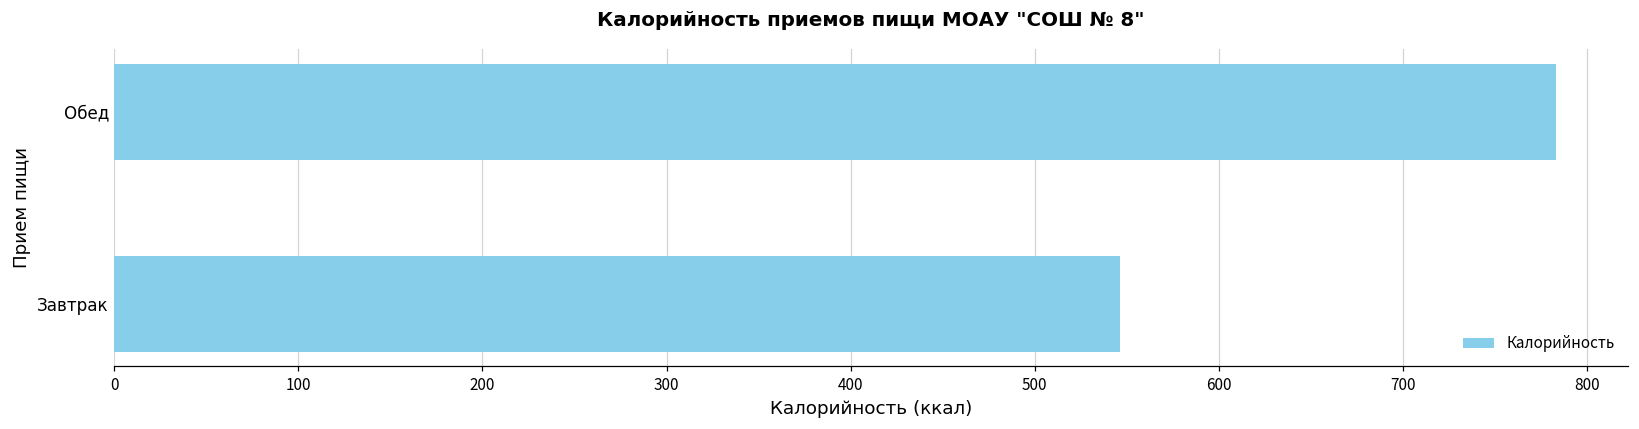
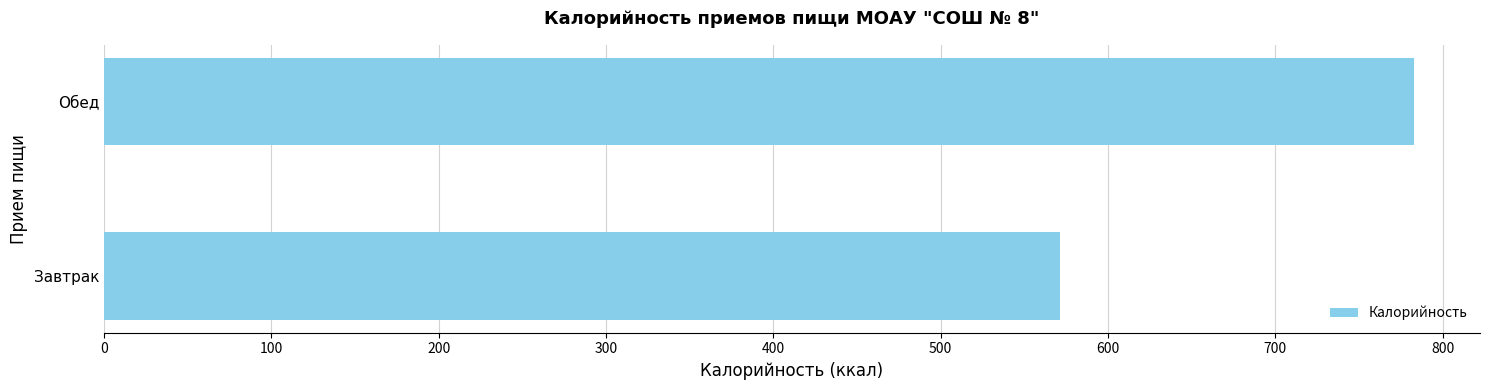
Завтрак: 546 -> 572
